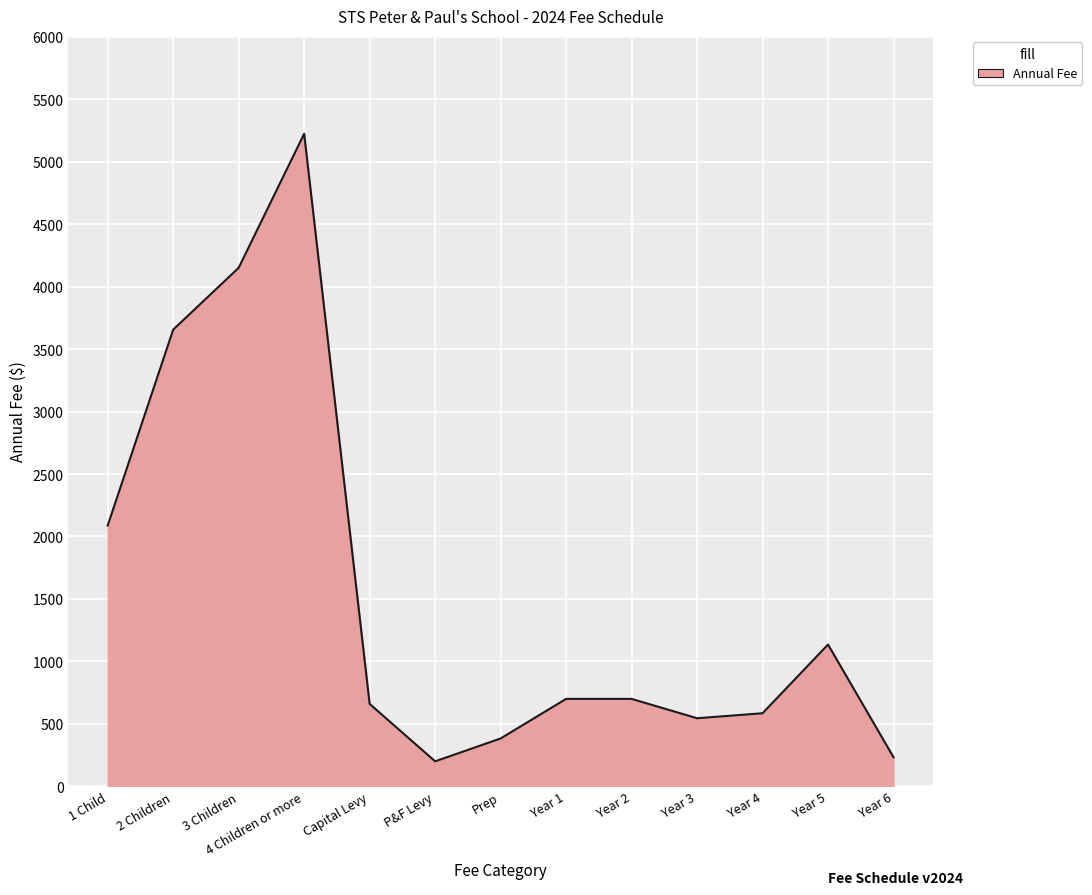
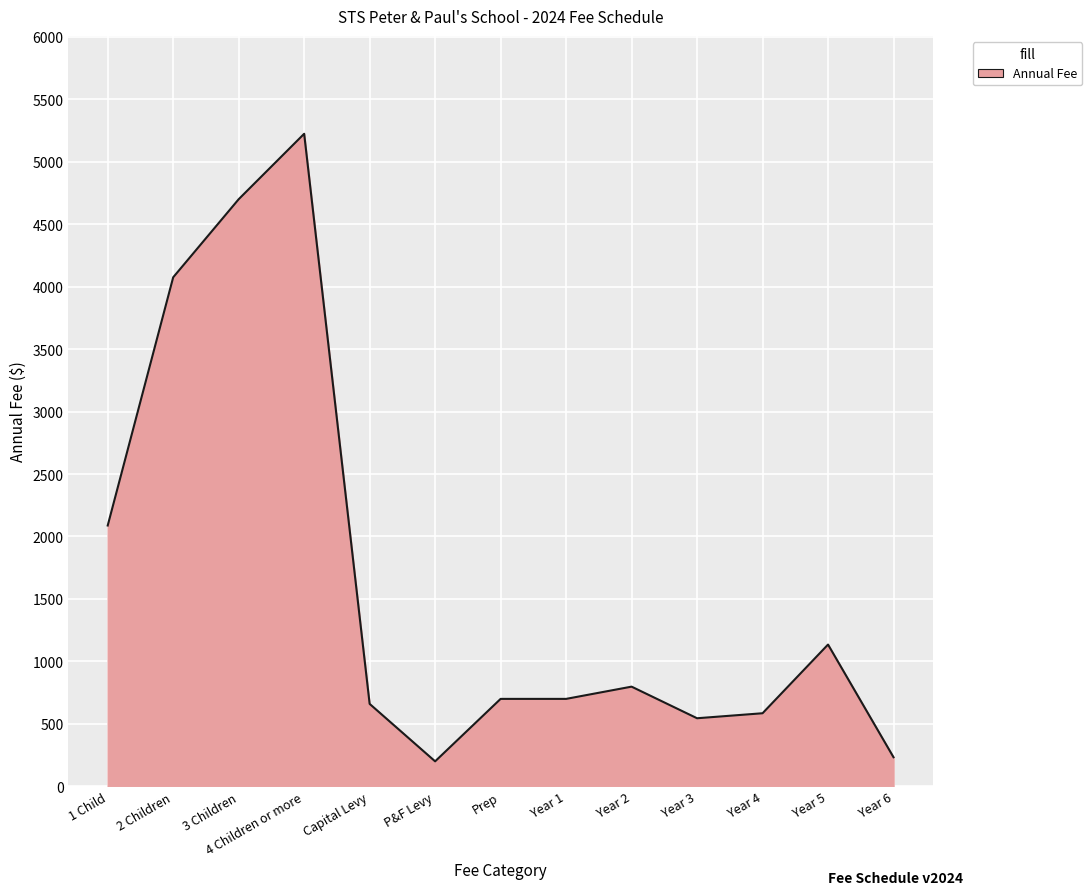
2 Children: 3660 -> 4080
3 Children: 4150 -> 4700
Prep: 380 -> 700
Year 2: 700 -> 800
